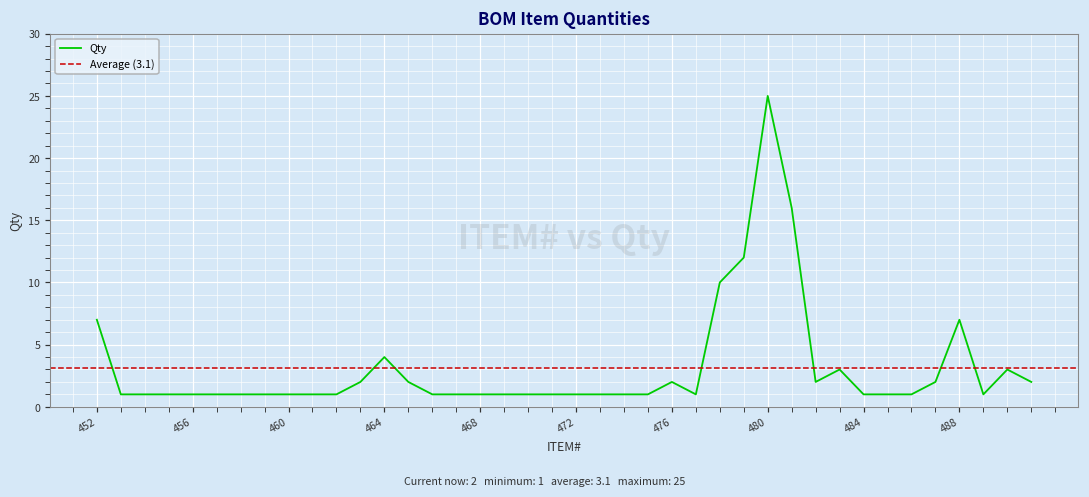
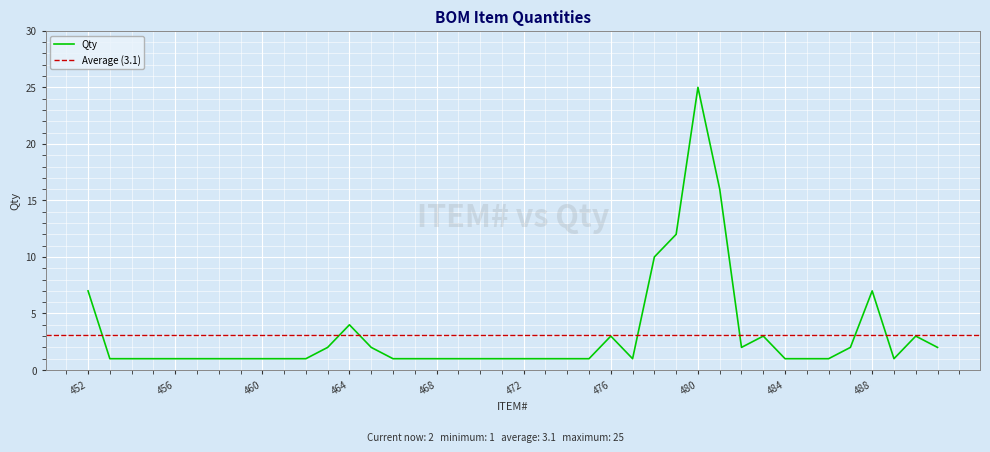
476: 2 -> 3
